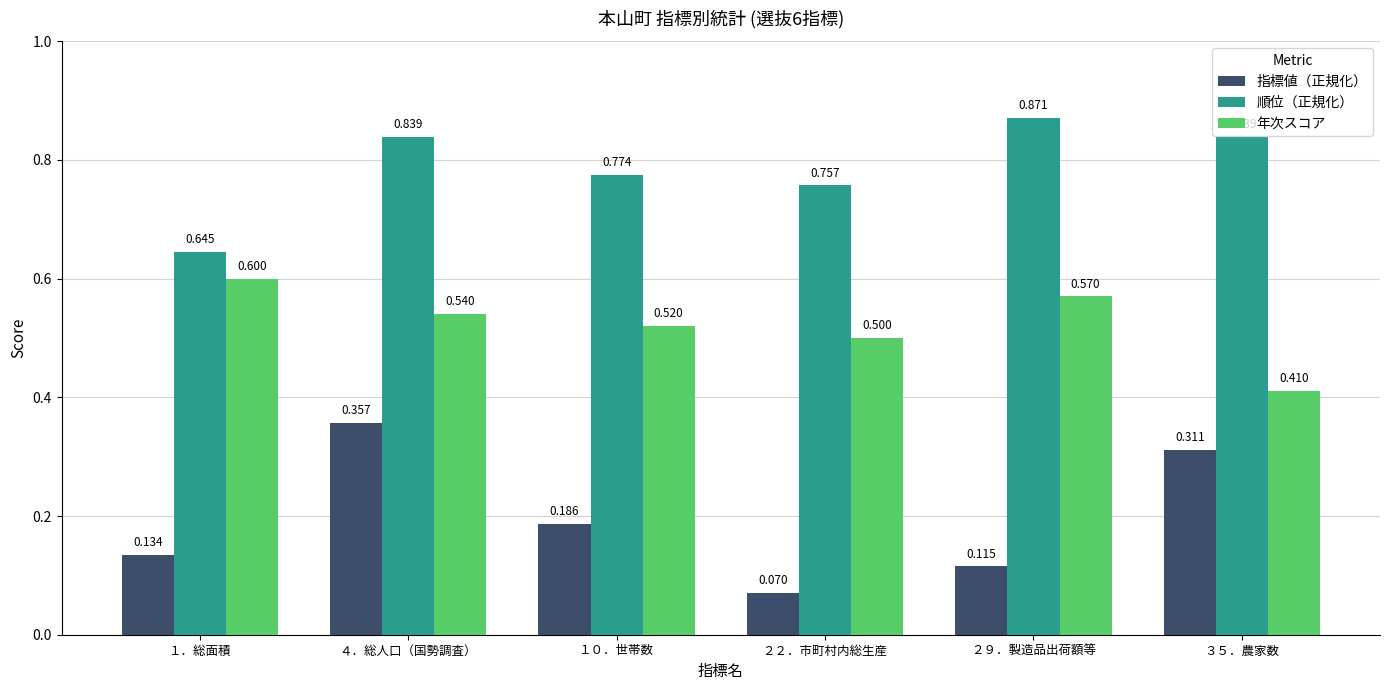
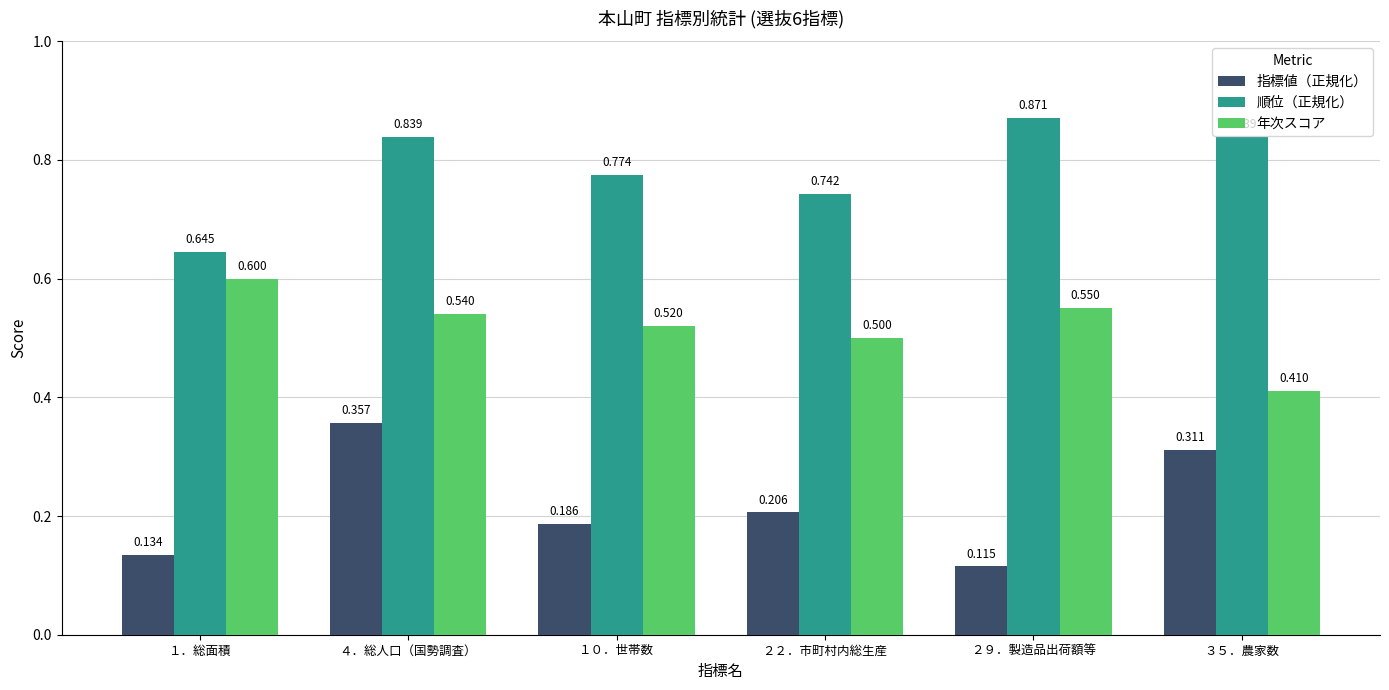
指標値（正規化）, ２２．市町村内総生産: 0.070 -> 0.206
順位（正規化）, ２２．市町村内総生産: 0.757 -> 0.742
年次スコア, ２９．製造品出荷額等: 0.570 -> 0.550
